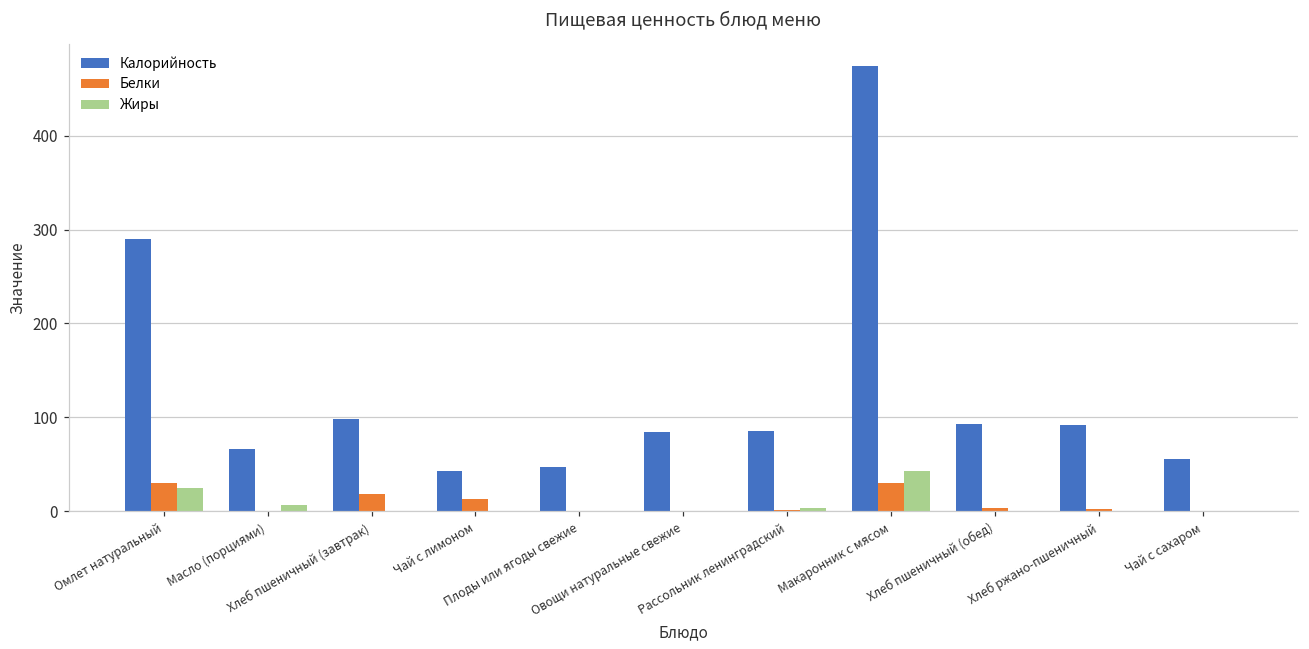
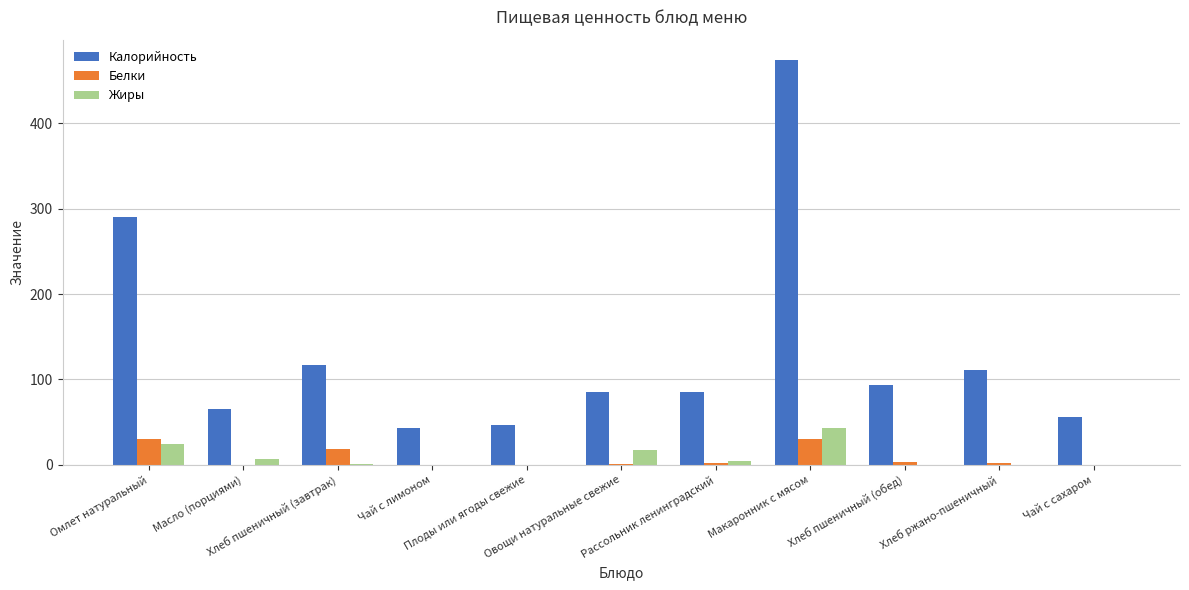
Калорийность, Хлеб пшеничный (завтрак): 100 -> 120
Белки, Чай с лимоном: 10 -> 0
Жиры, Овощи натуральные свежие: 0 -> 20
Калорийность, Хлеб ржано-пшеничный: 90 -> 110
